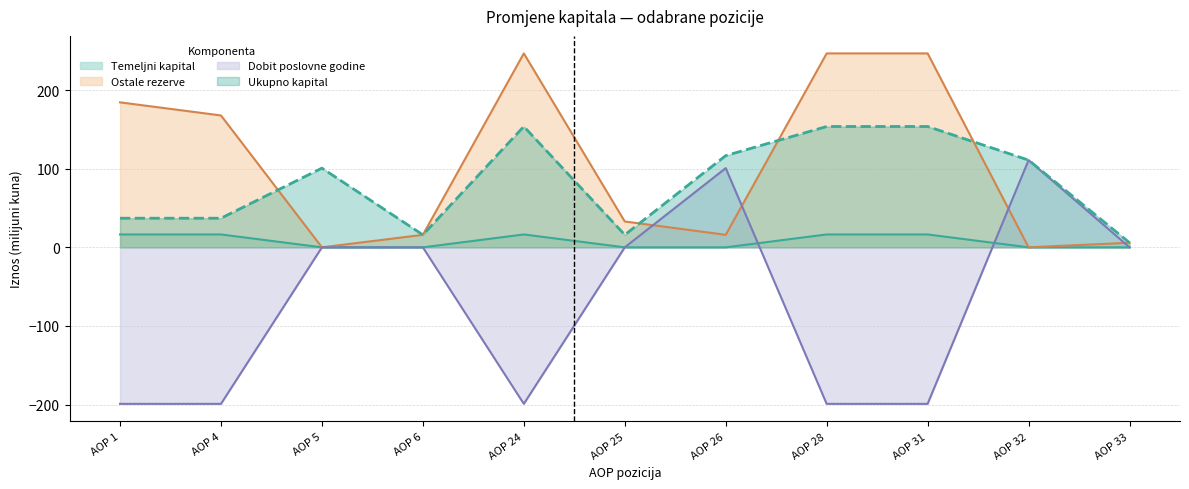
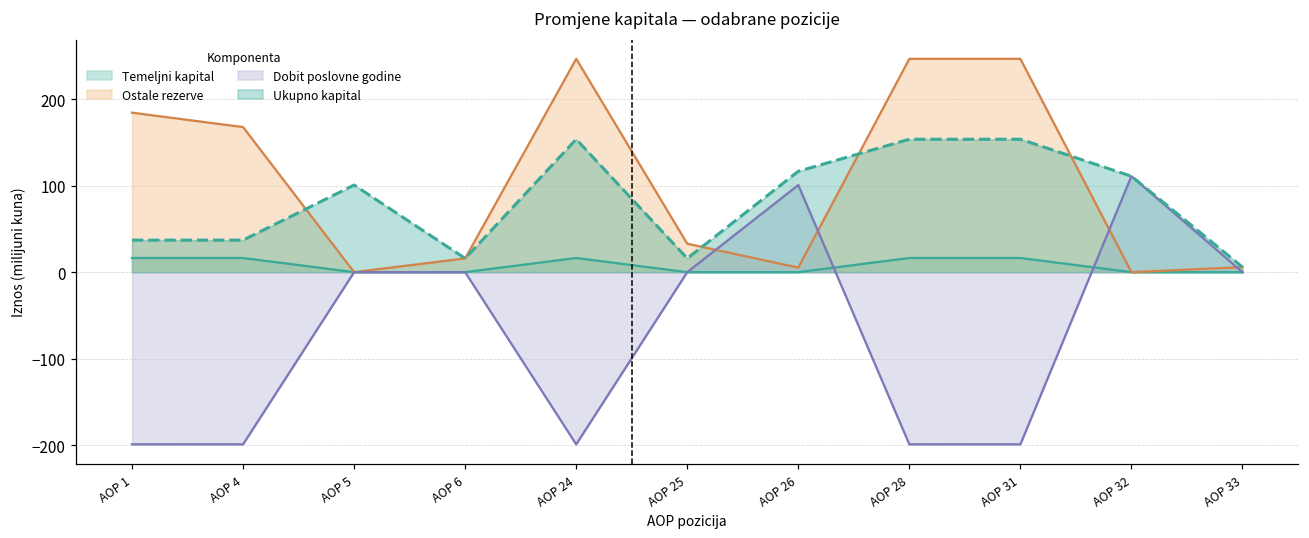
Ostale rezerve, AOP 26: 20 -> 10
